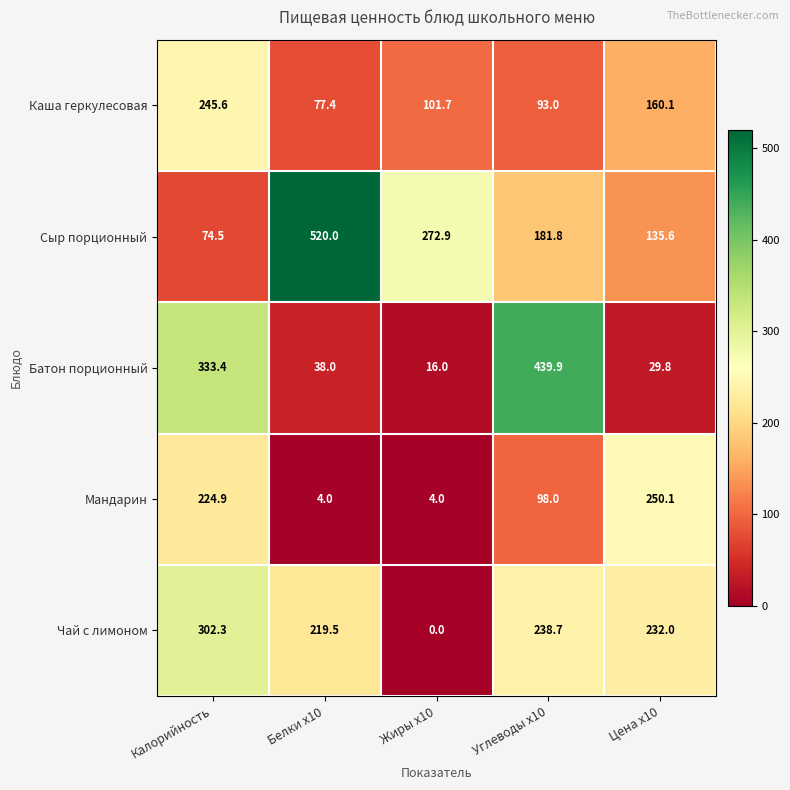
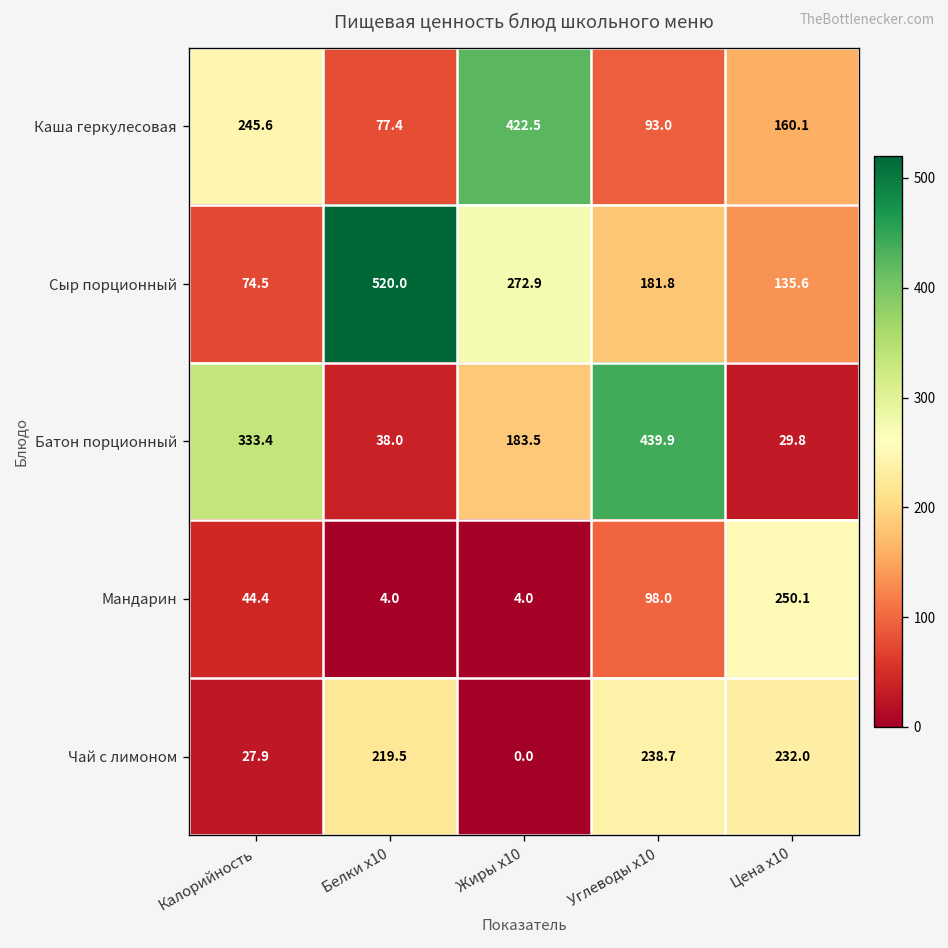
Каша геркулесовая, Жиры x10: 101.7 -> 422.5
Батон порционный, Жиры x10: 16.0 -> 183.5
Мандарин, Калорийность: 224.9 -> 44.4
Чай с лимоном, Калорийность: 302.3 -> 27.9
